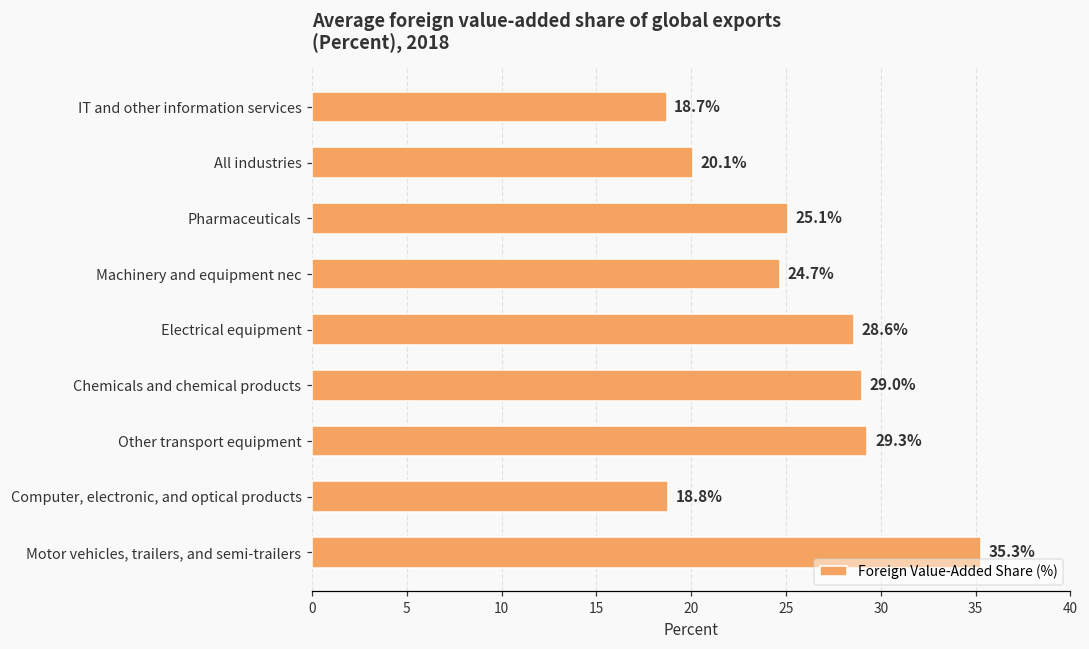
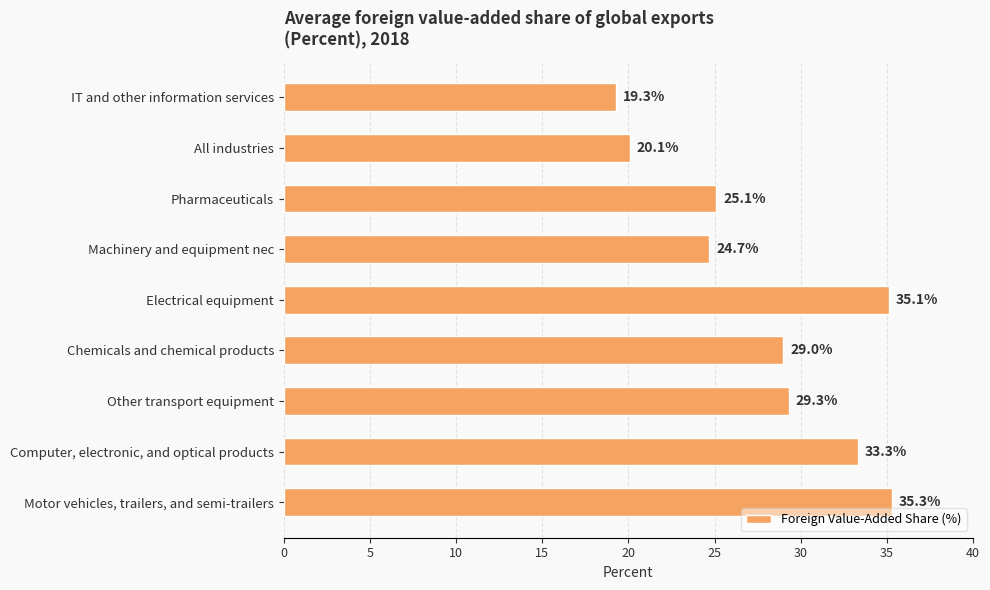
IT and other information services: 18.7% -> 19.3%
Electrical equipment: 28.6% -> 35.1%
Computer, electronic, and optical products: 18.8% -> 33.3%
